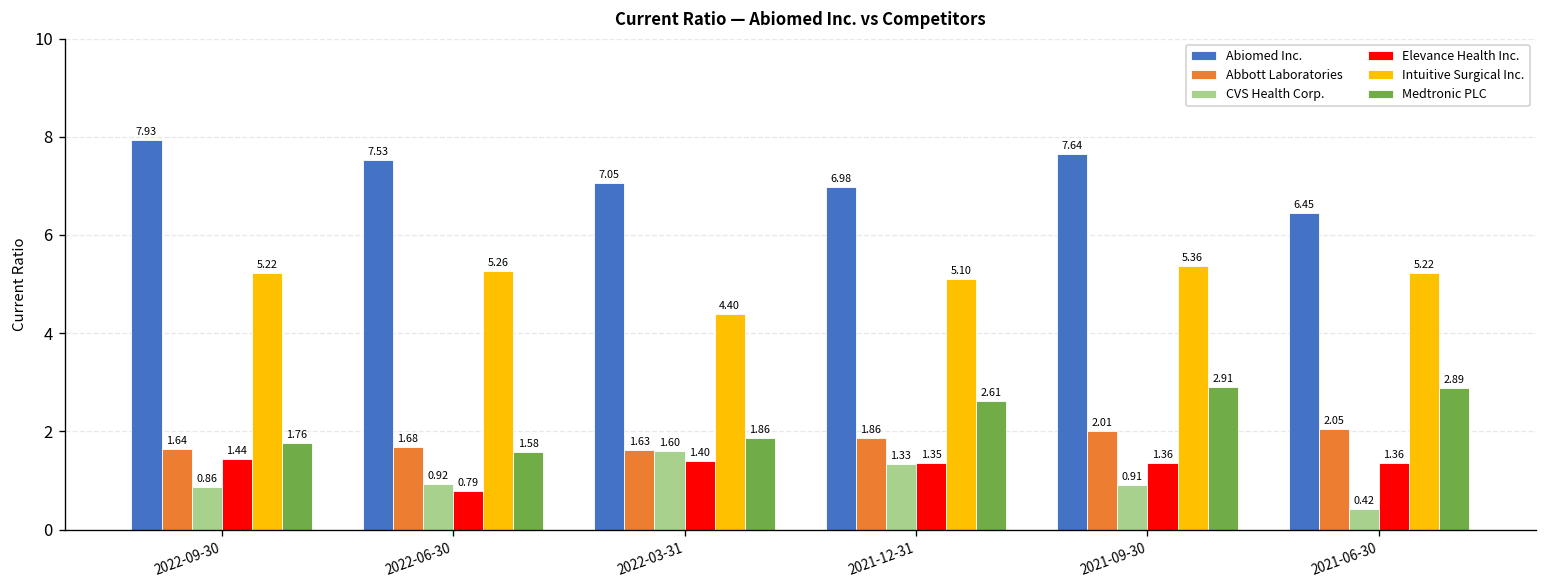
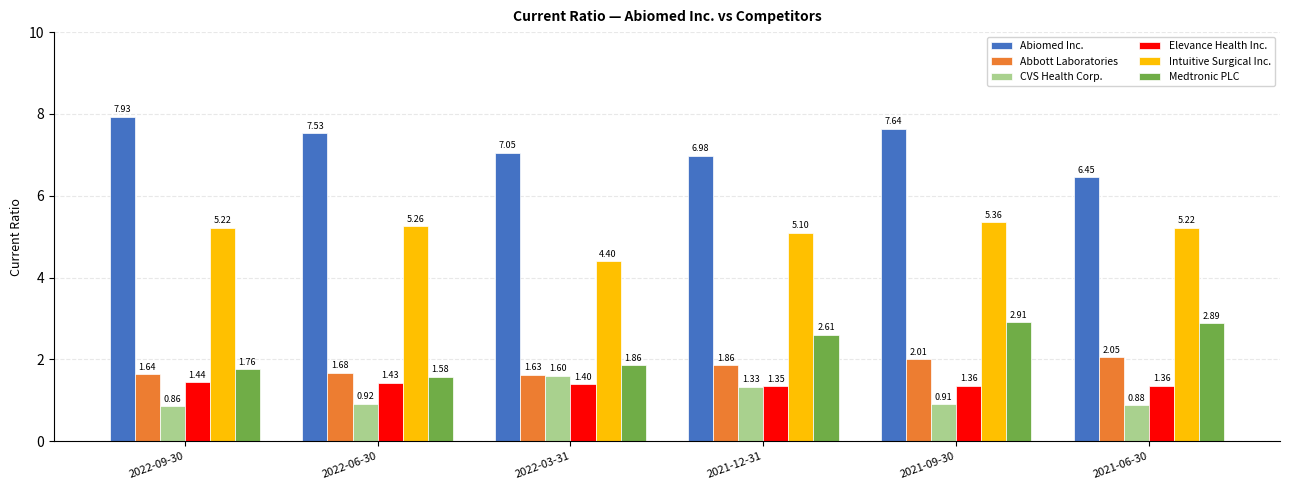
Elevance Health Inc., 2022-06-30: 0.79 -> 1.43
CVS Health Corp., 2021-06-30: 0.42 -> 0.88
